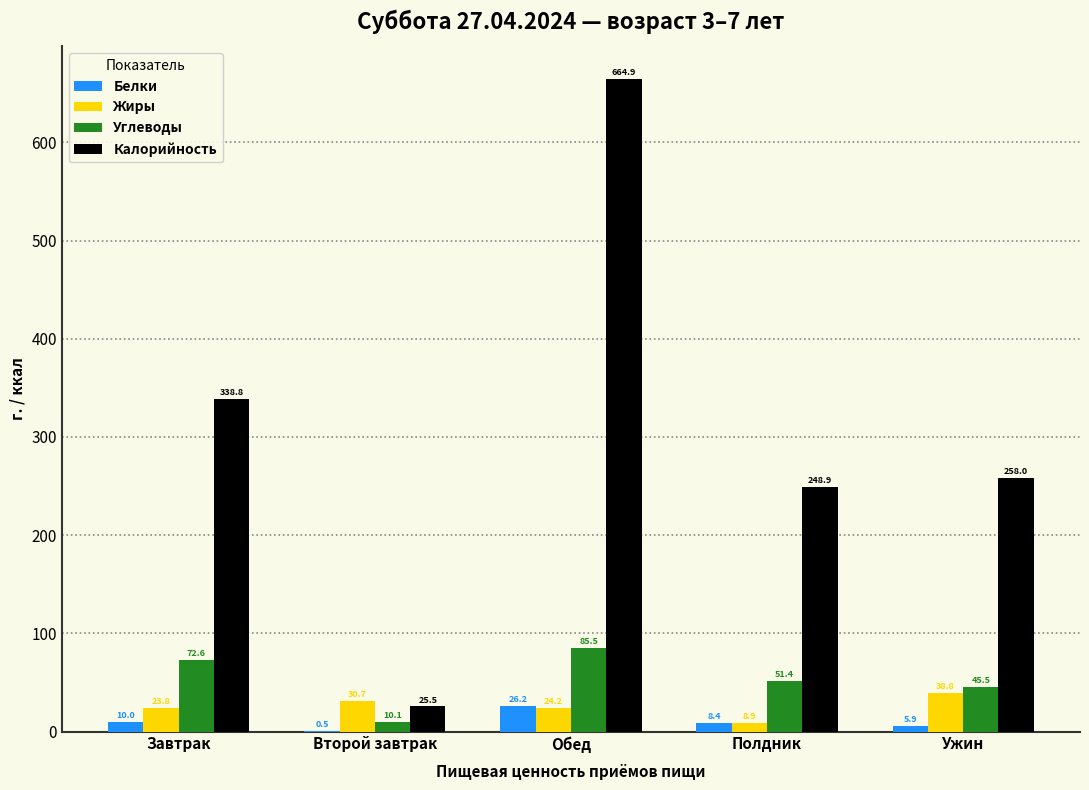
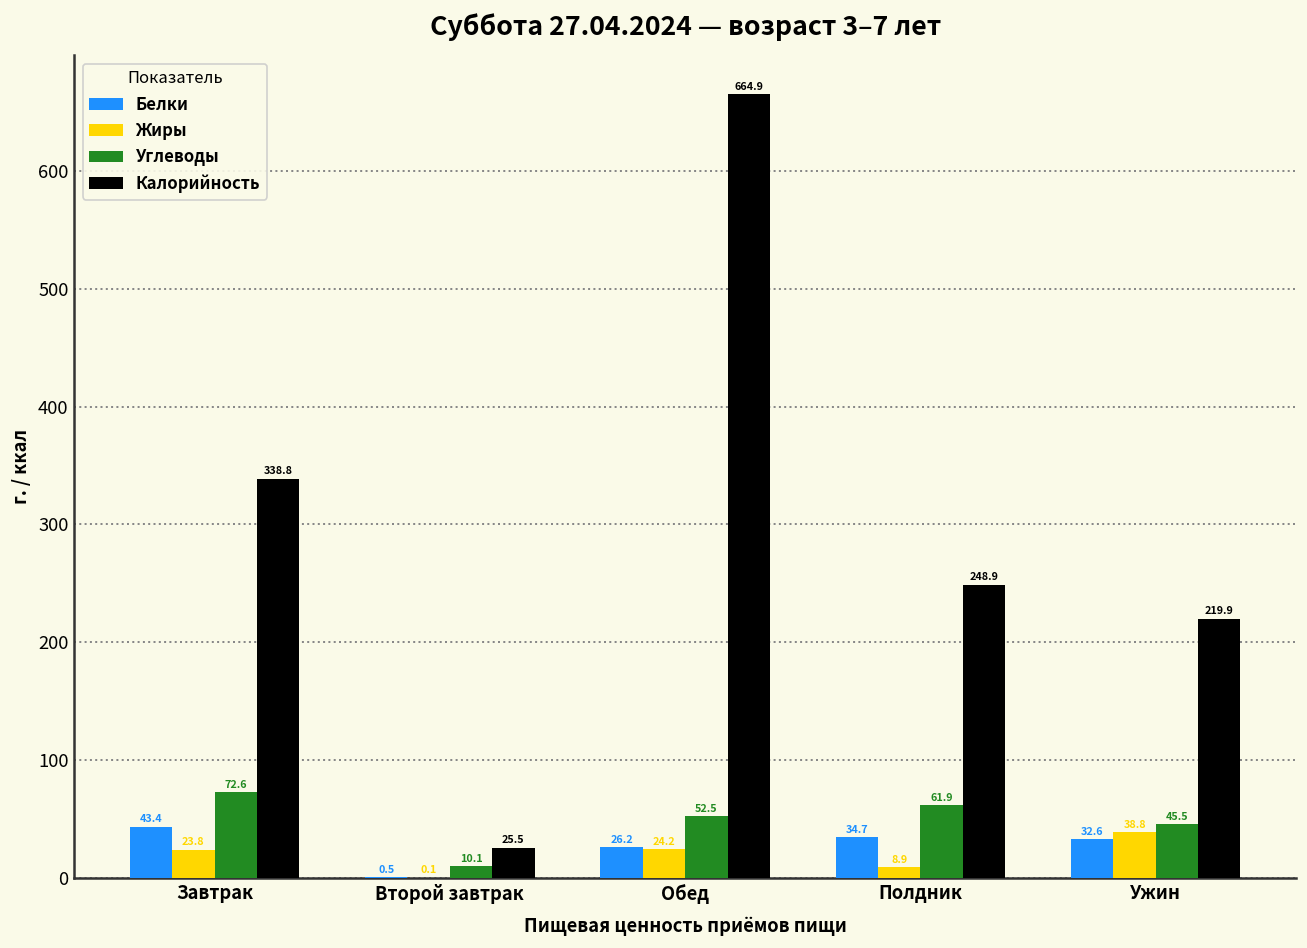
Белки, Завтрак: 10.0 -> 43.4
Жиры, Второй завтрак: 30.7 -> 0.1
Углеводы, Обед: 85.5 -> 52.5
Белки, Полдник: 8.4 -> 34.7
Углеводы, Полдник: 51.4 -> 61.9
Белки, Ужин: 5.9 -> 32.6
Калорийность, Ужин: 258.0 -> 219.9
